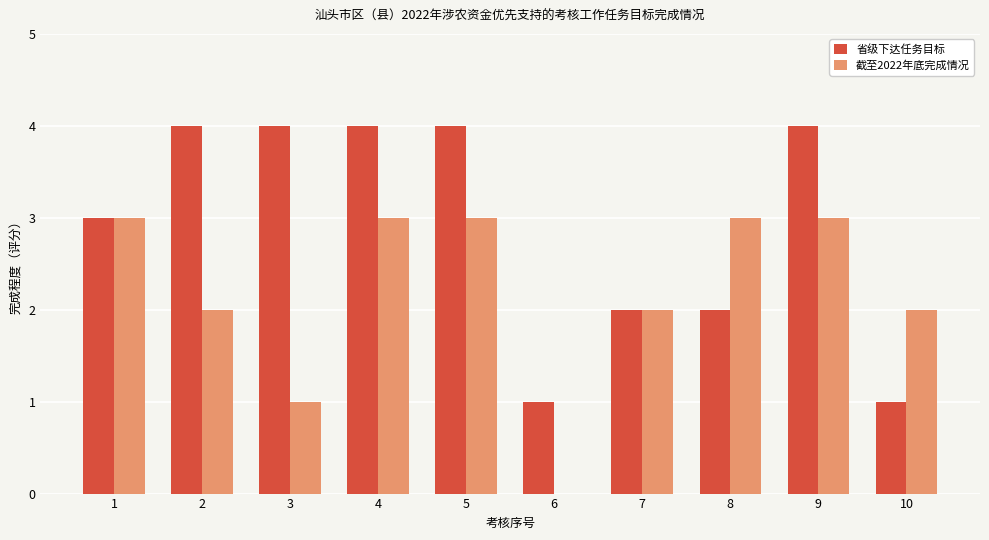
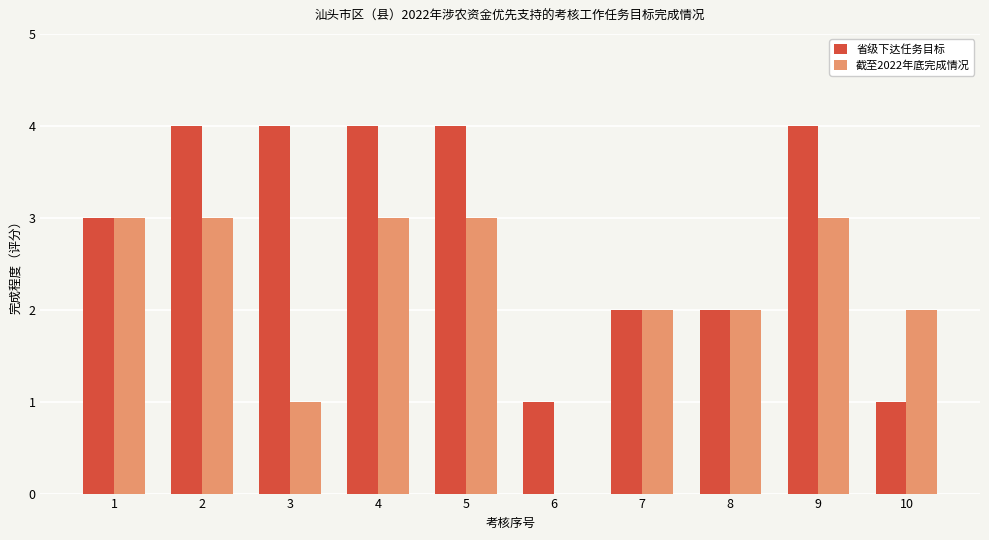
截至2022年底完成情况, 2: 2 -> 3
截至2022年底完成情况, 8: 3 -> 2
